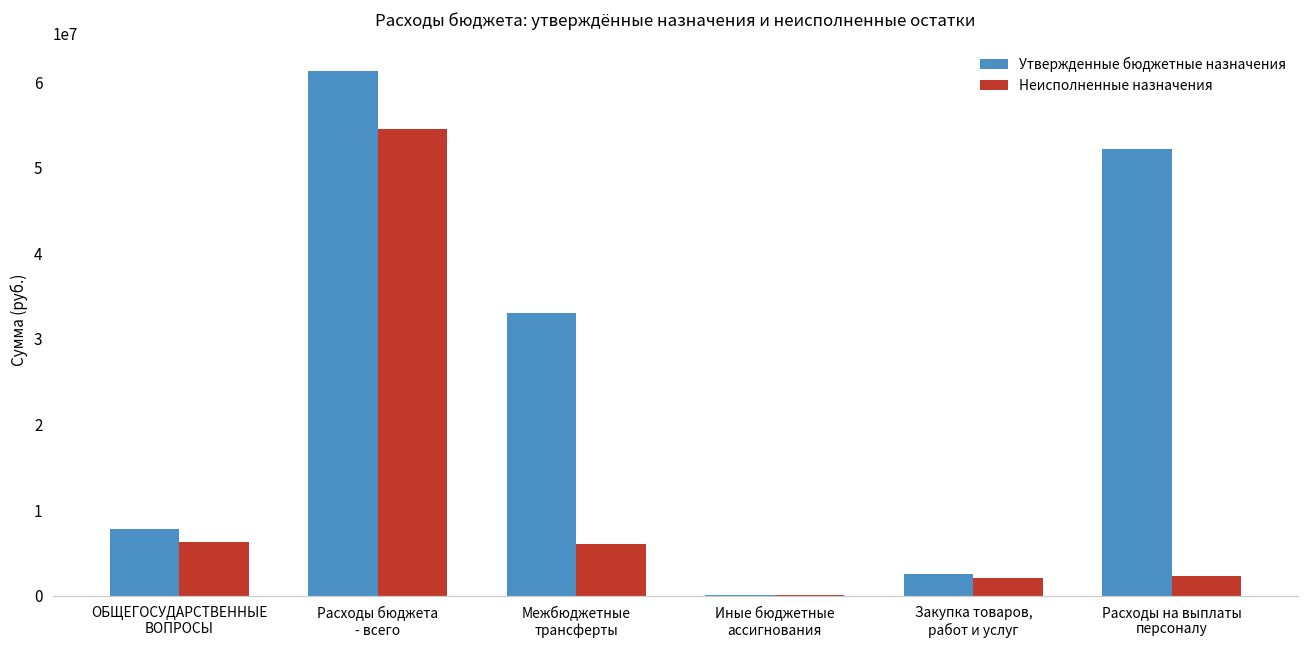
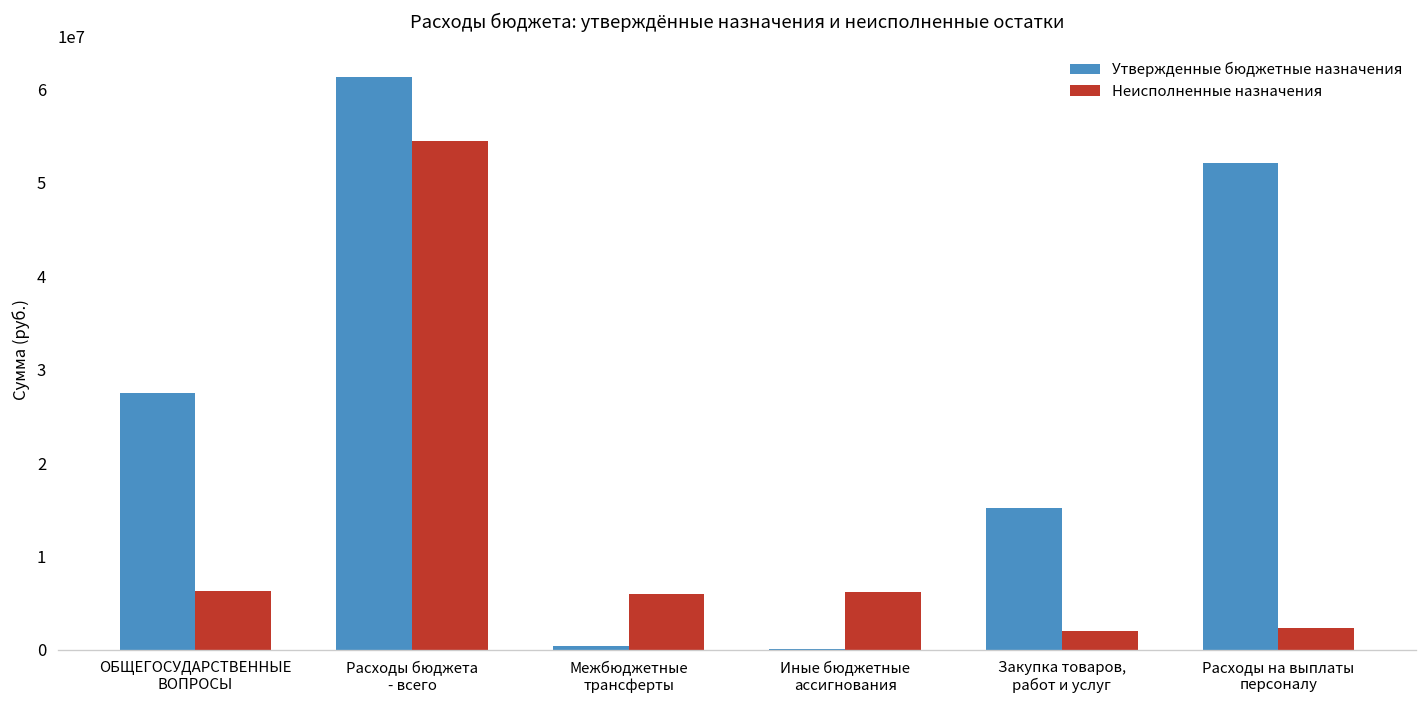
Утвержденные бюджетные назначения, ОБЩЕГОСУДАРСТВЕННЫЕ ВОПРОСЫ: 8000000 -> 27000000
Утвержденные бюджетные назначения, Межбюджетные трансферты: 33000000 -> 0
Неисполненные назначения, Иные бюджетные ассигнования: 0 -> 6000000
Утвержденные бюджетные назначения, Закупка товаров, работ и услуг: 2000000 -> 15000000
